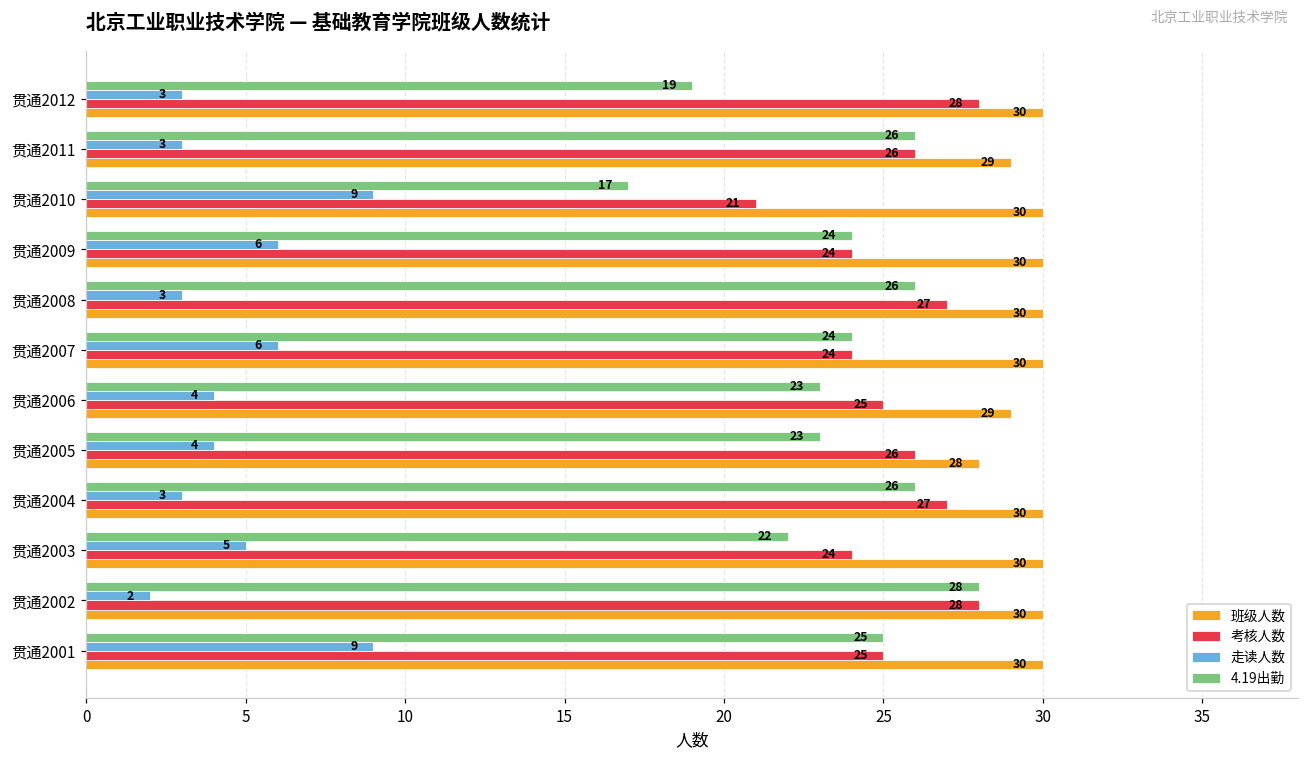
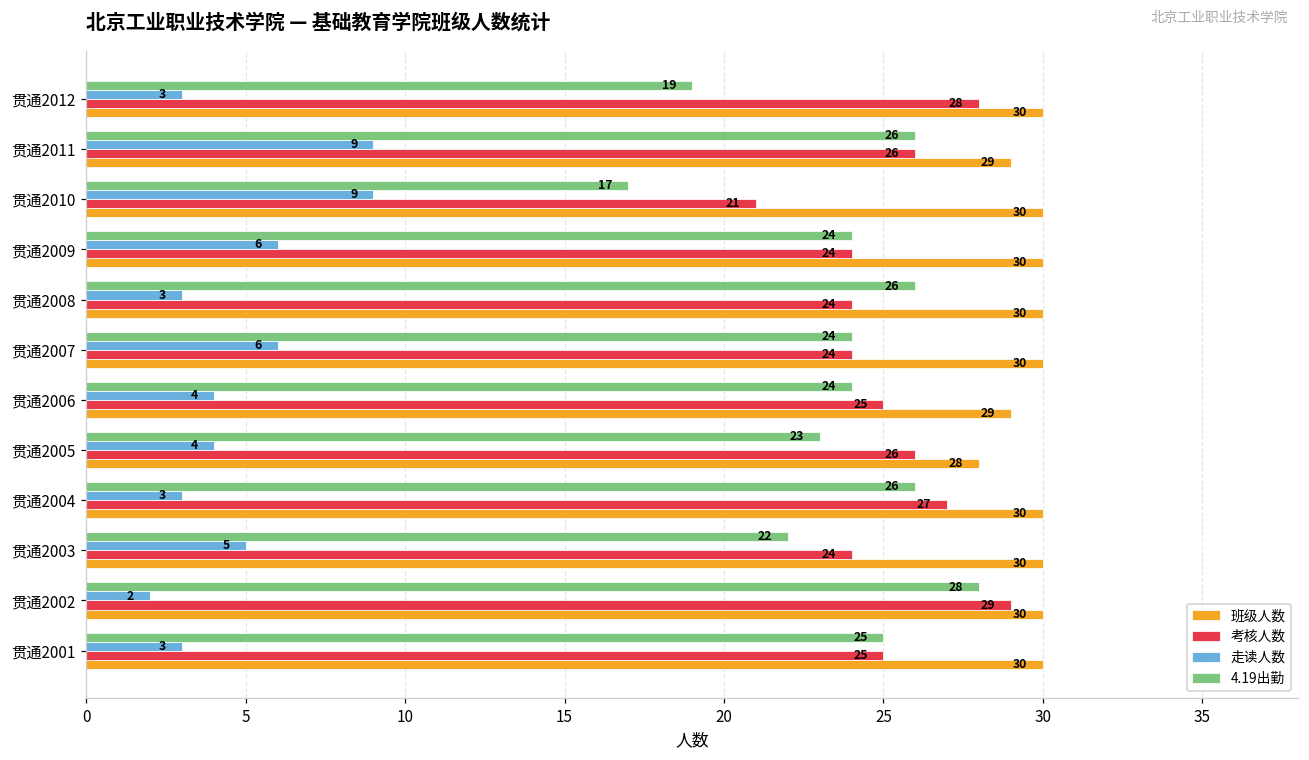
走读人数, 贯通2011: 3 -> 9
考核人数, 贯通2008: 27 -> 24
4.19出勤, 贯通2006: 23 -> 24
考核人数, 贯通2002: 28 -> 29
走读人数, 贯通2001: 9 -> 3
